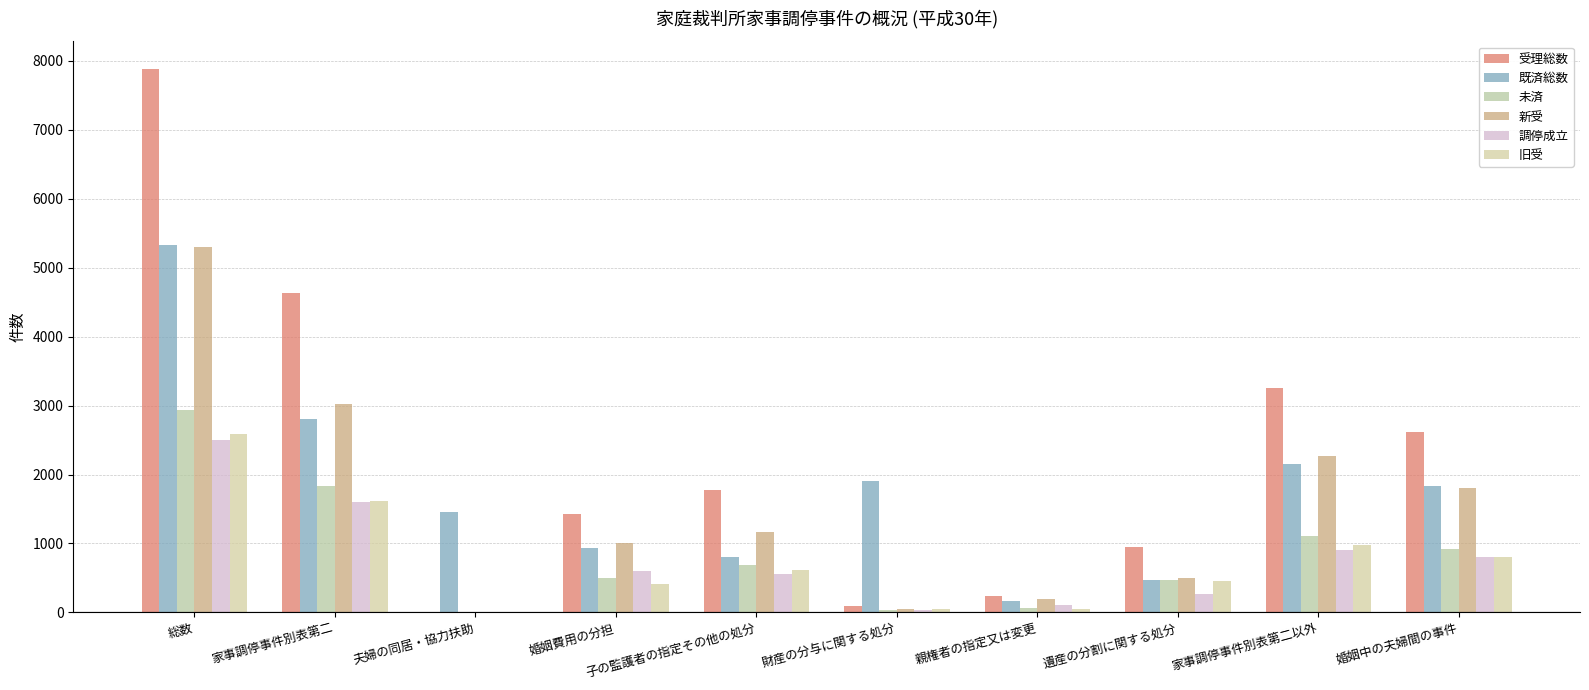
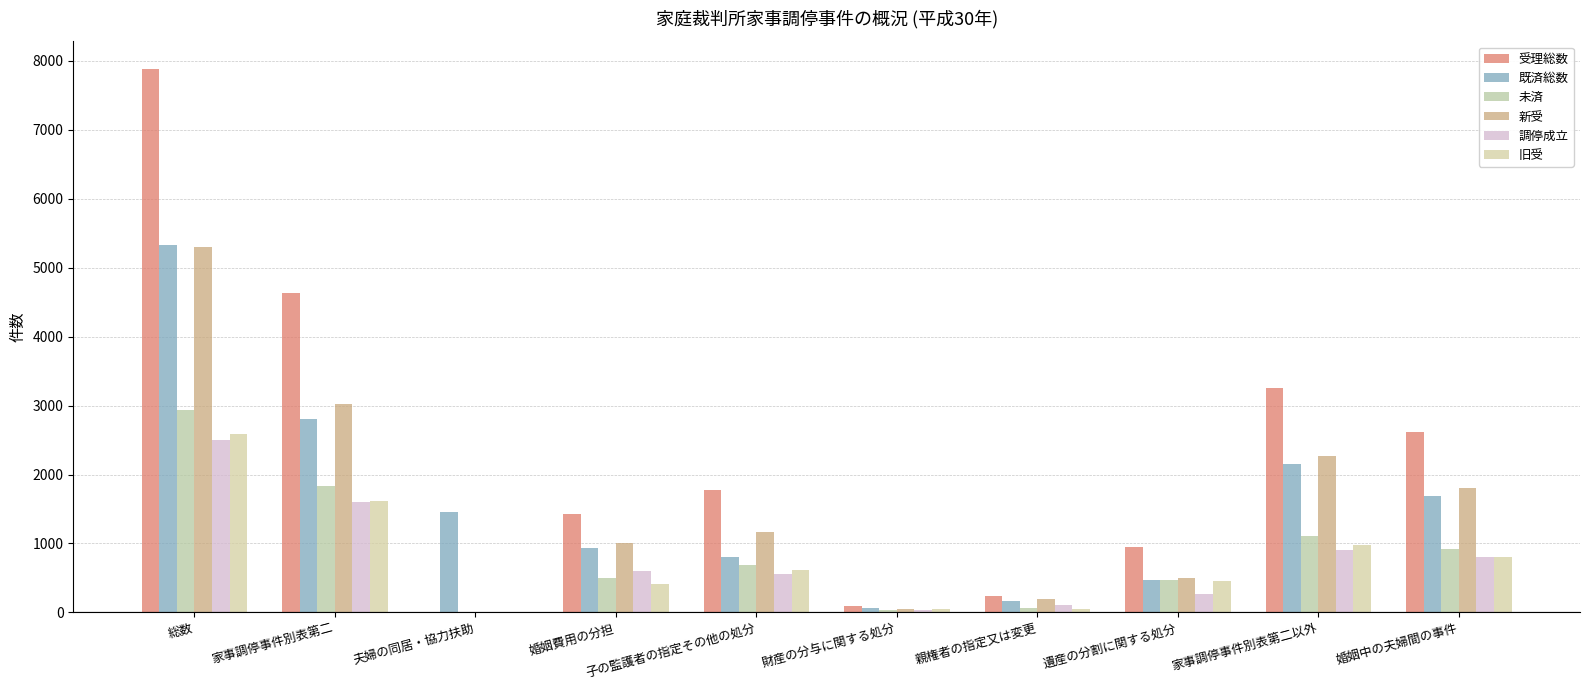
既済総数, 財産の分与に関する処分: 1900 -> 100
既済総数, 婚姻中の夫婦間の事件: 1800 -> 1700
